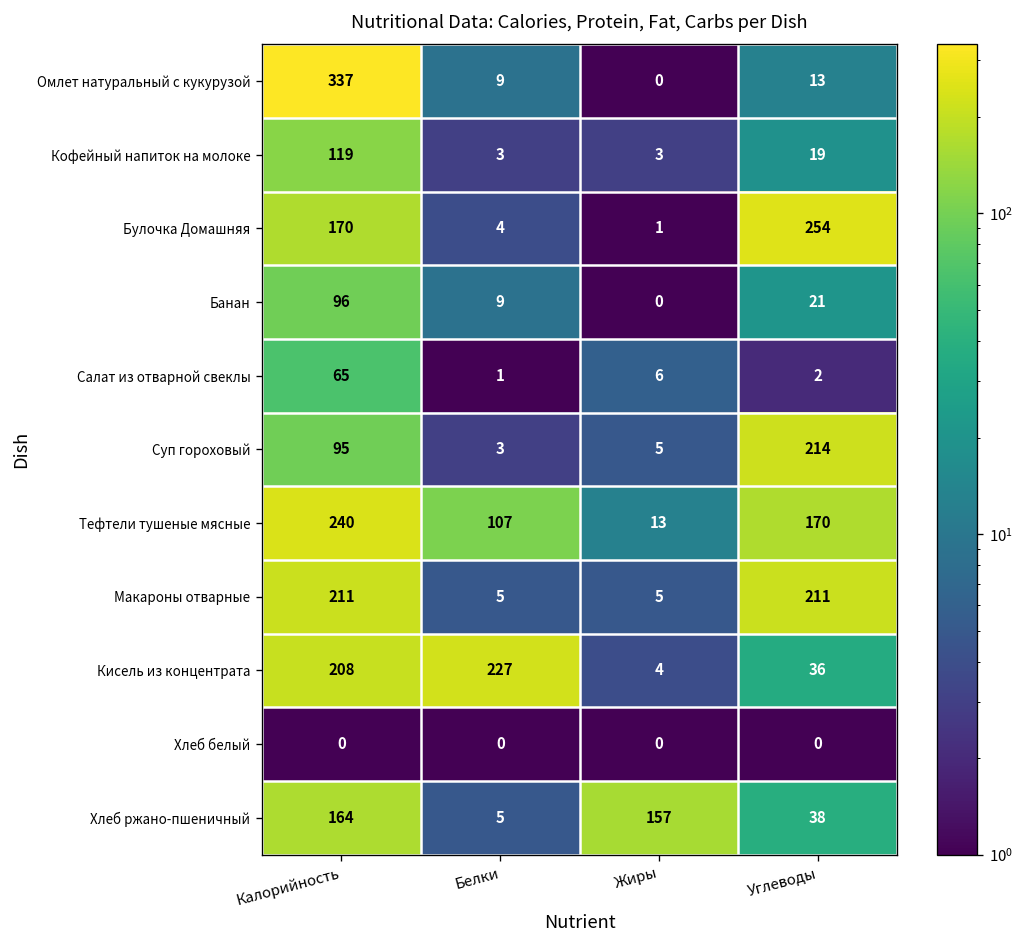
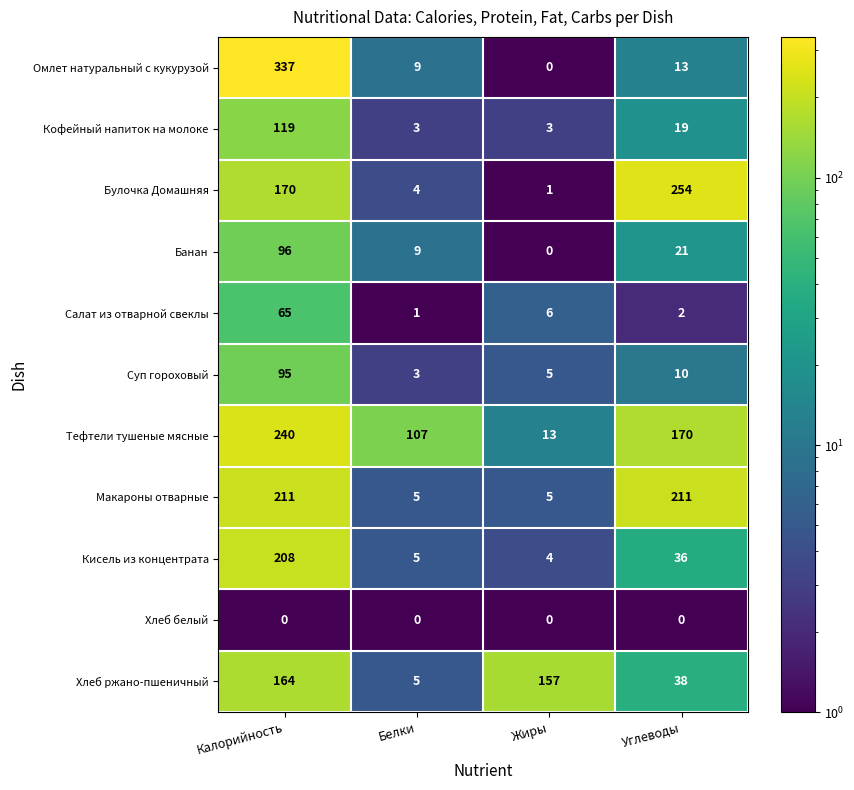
Суп гороховый, Углеводы: 214 -> 10
Кисель из концентрата, Белки: 227 -> 5
